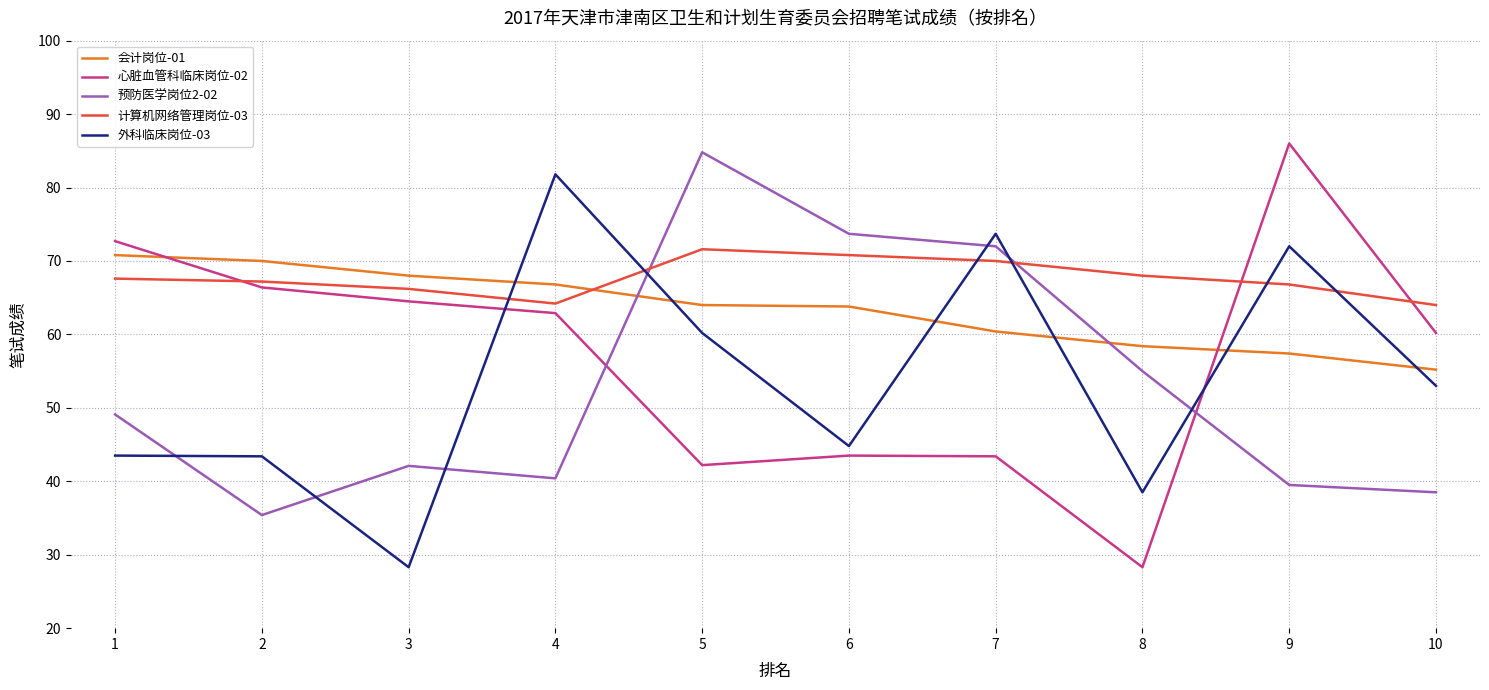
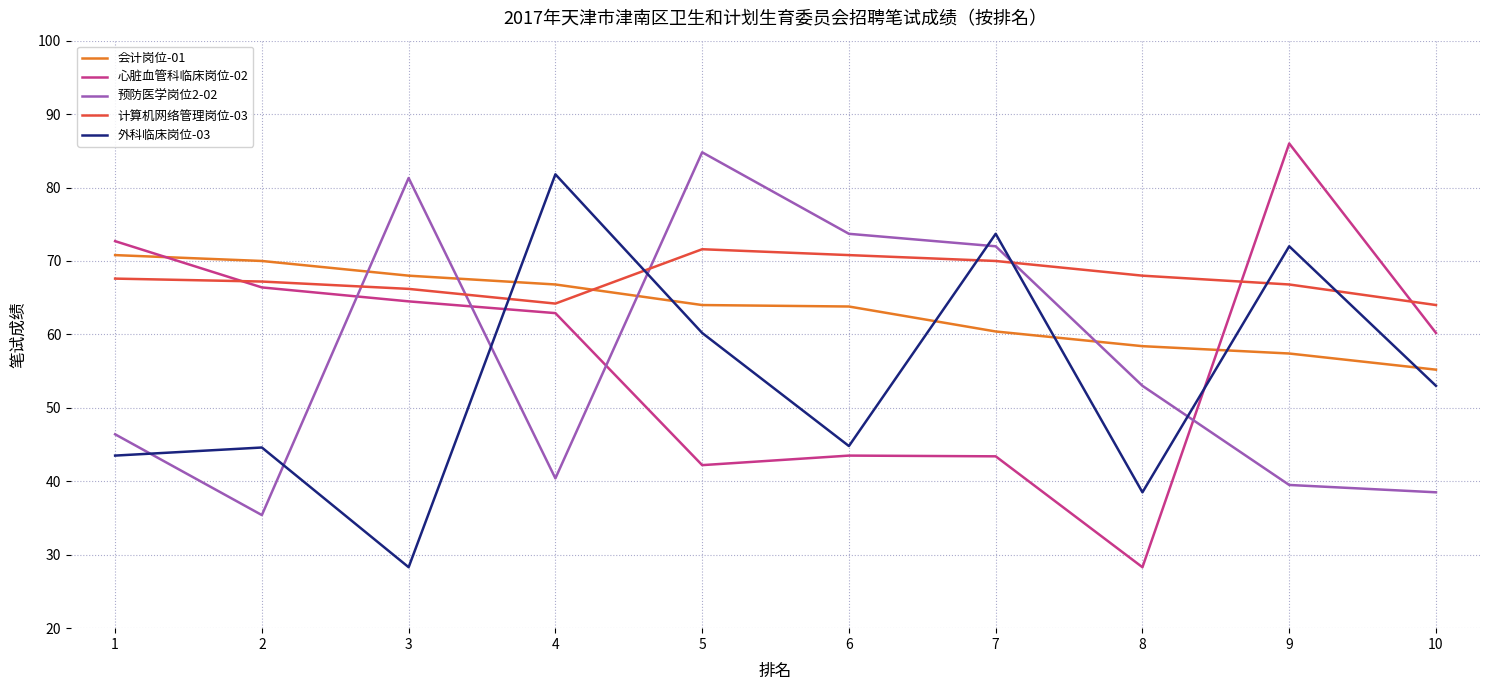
预防医学岗位2-02, 1: 49 -> 46
外科临床岗位-03, 2: 43 -> 45
预防医学岗位2-02, 3: 42 -> 81
预防医学岗位2-02, 8: 55 -> 53
